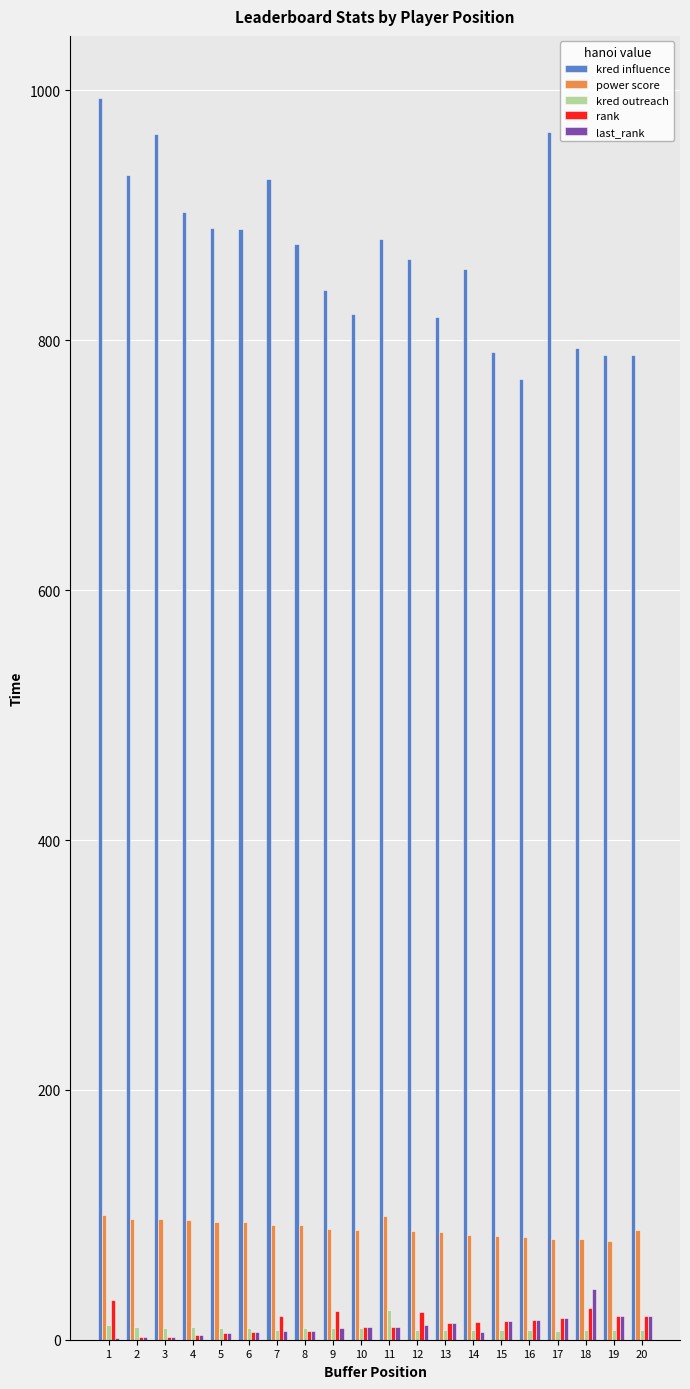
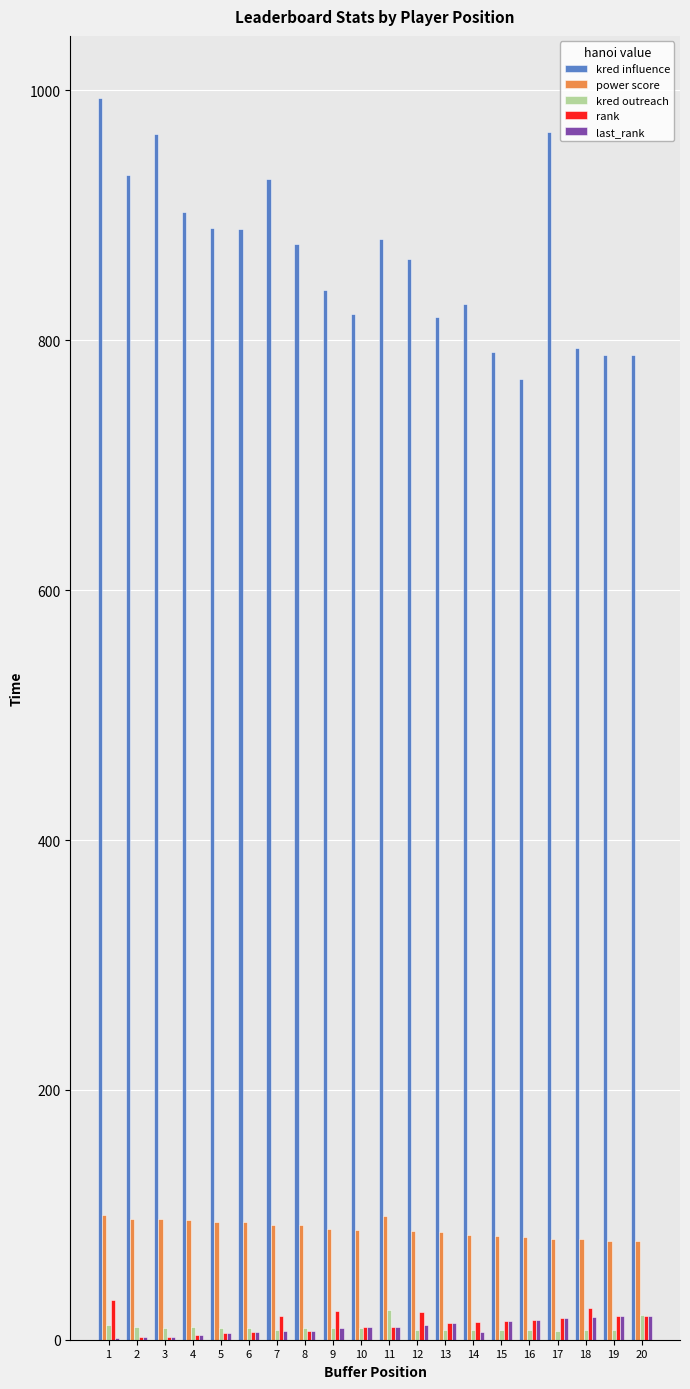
kred influence, 14: 857 -> 829
last_rank, 18: 41 -> 18
power score, 20: 88 -> 79
kred outreach, 20: 8 -> 20
